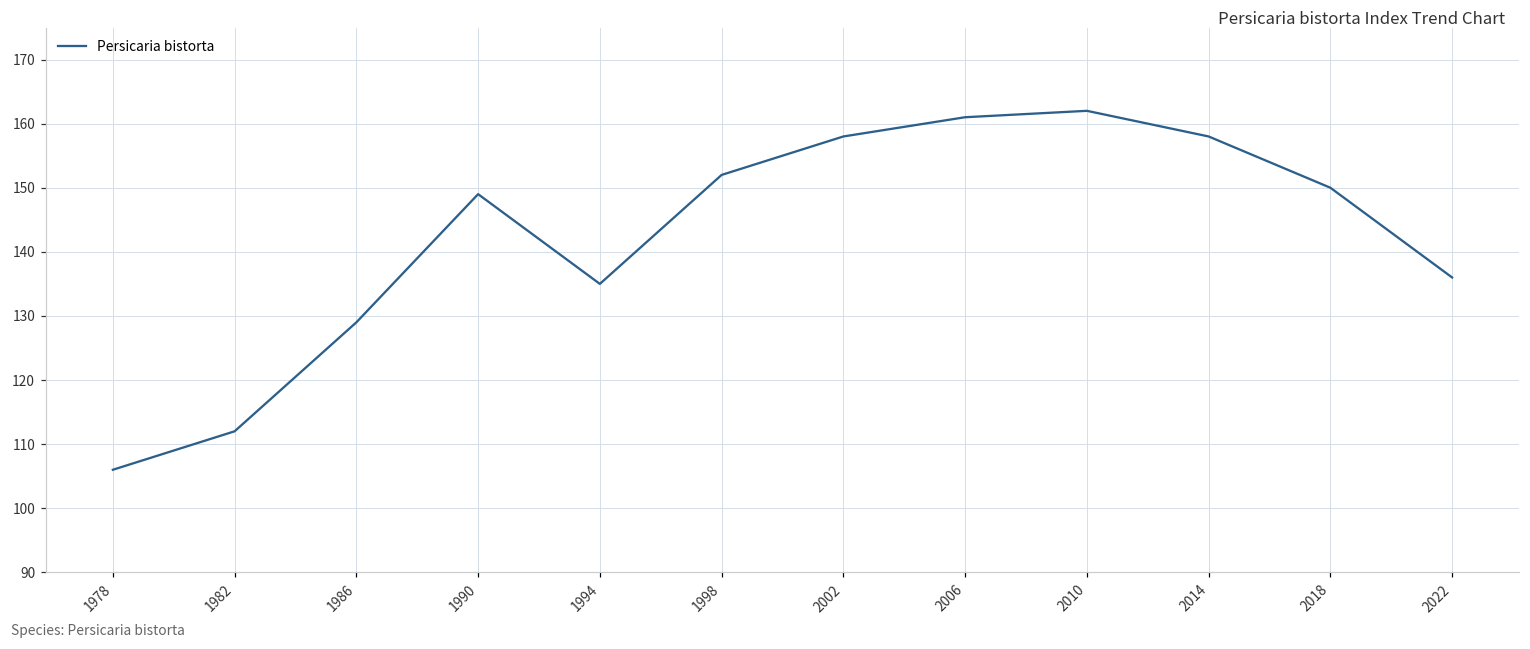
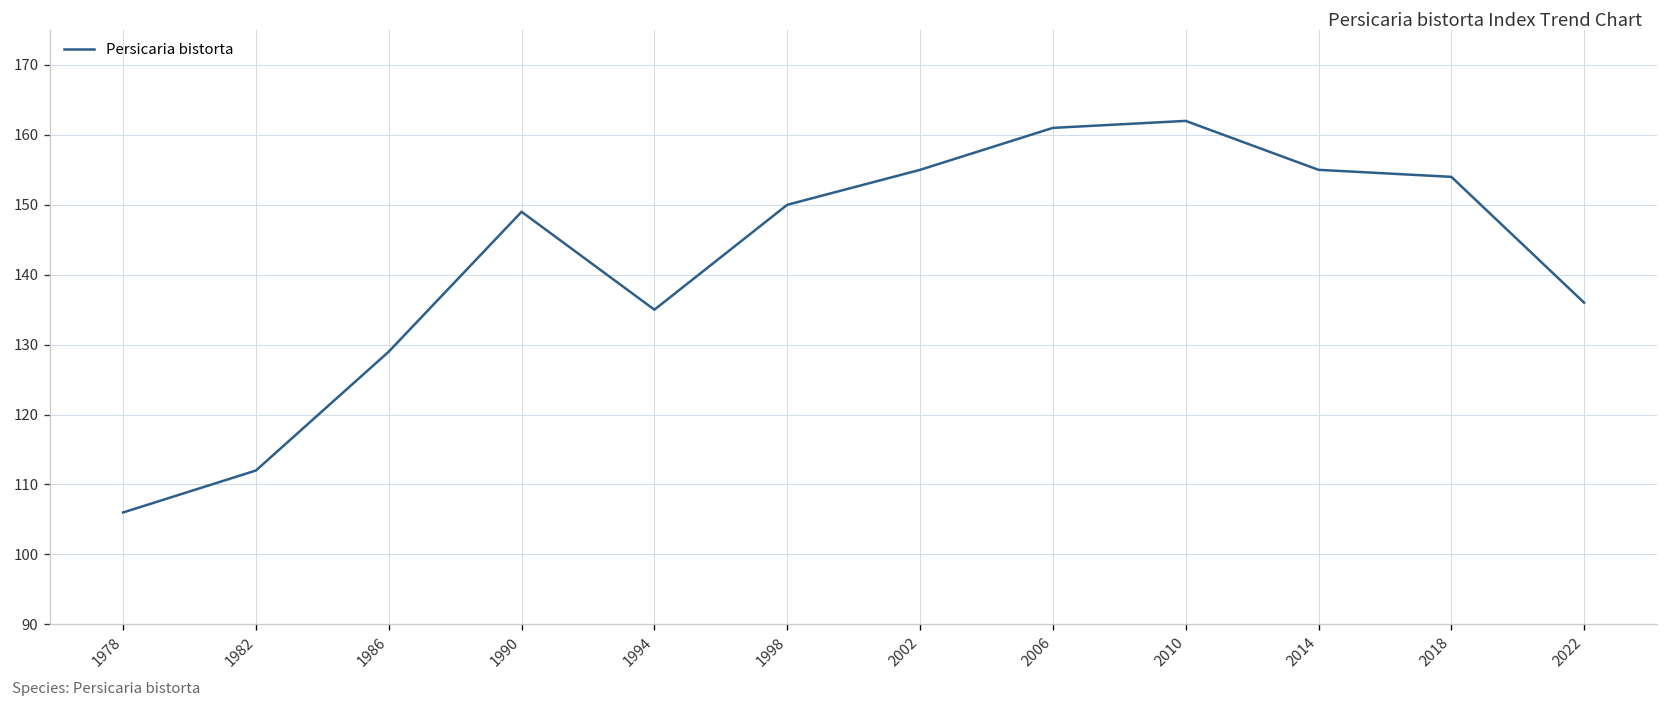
1998: 152 -> 150
2002: 158 -> 155
2014: 158 -> 155
2018: 150 -> 154
